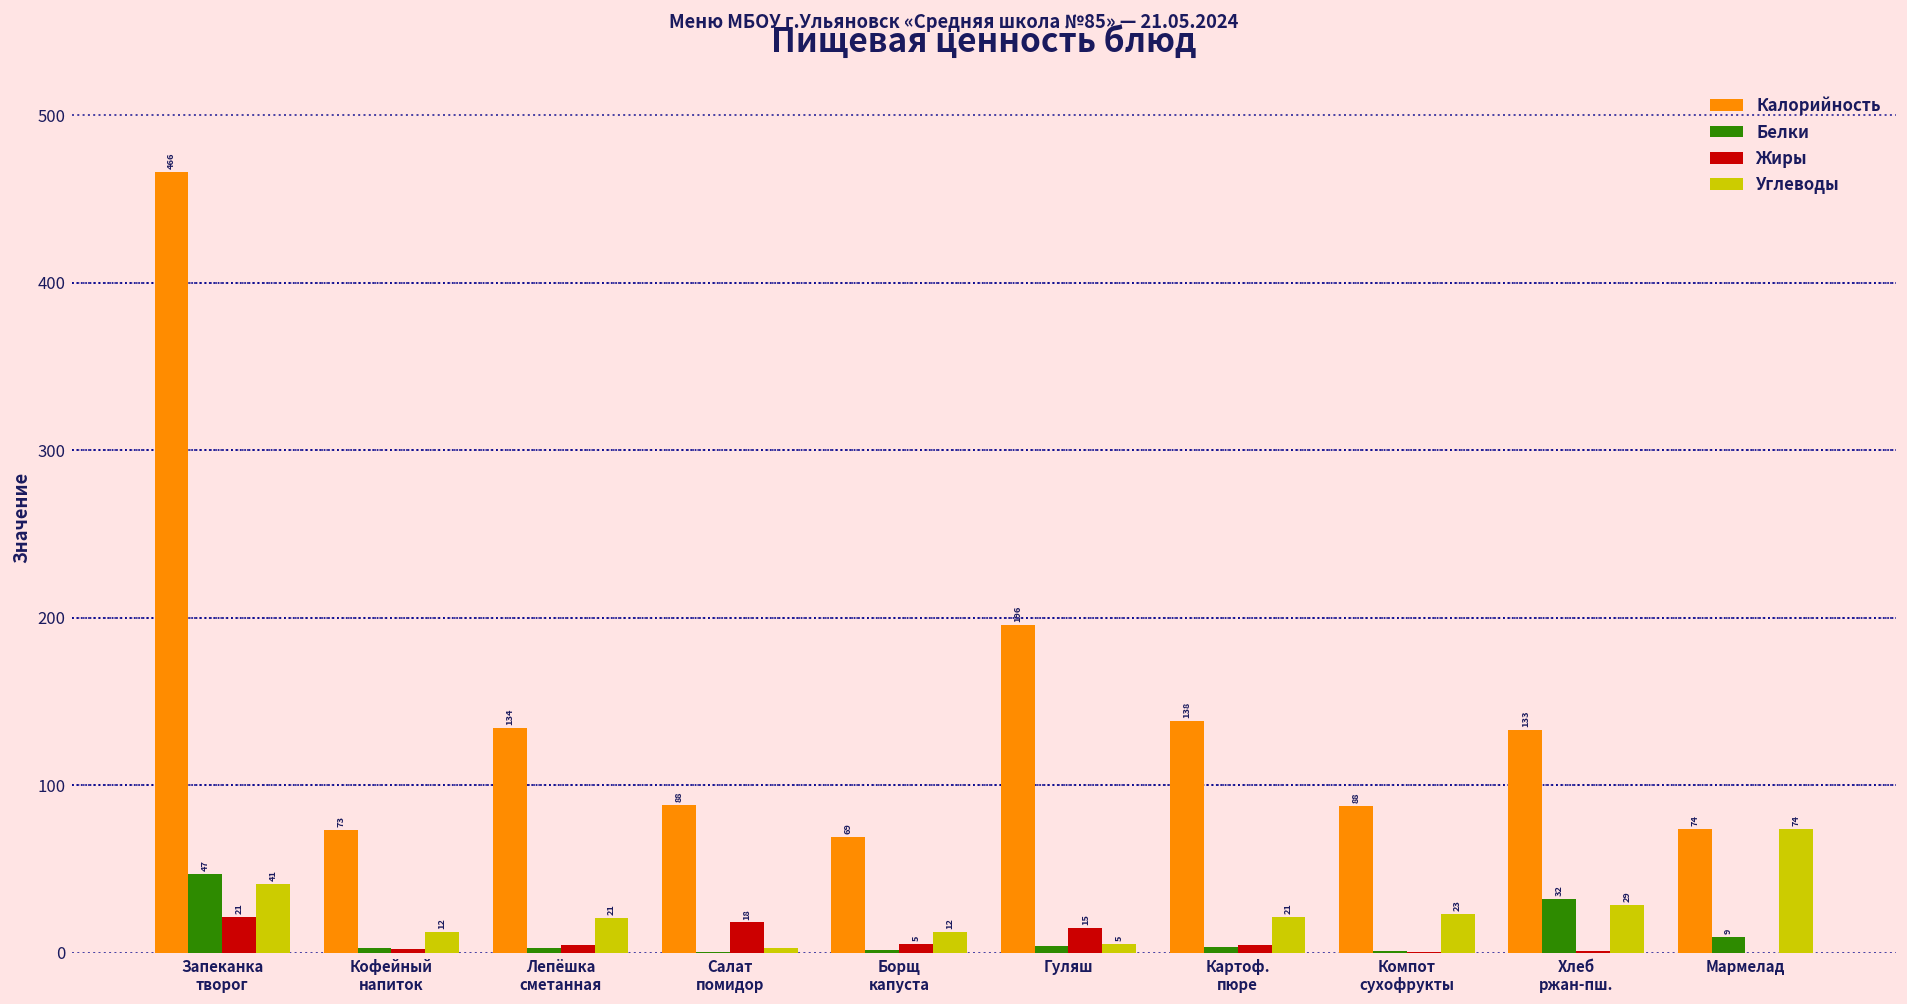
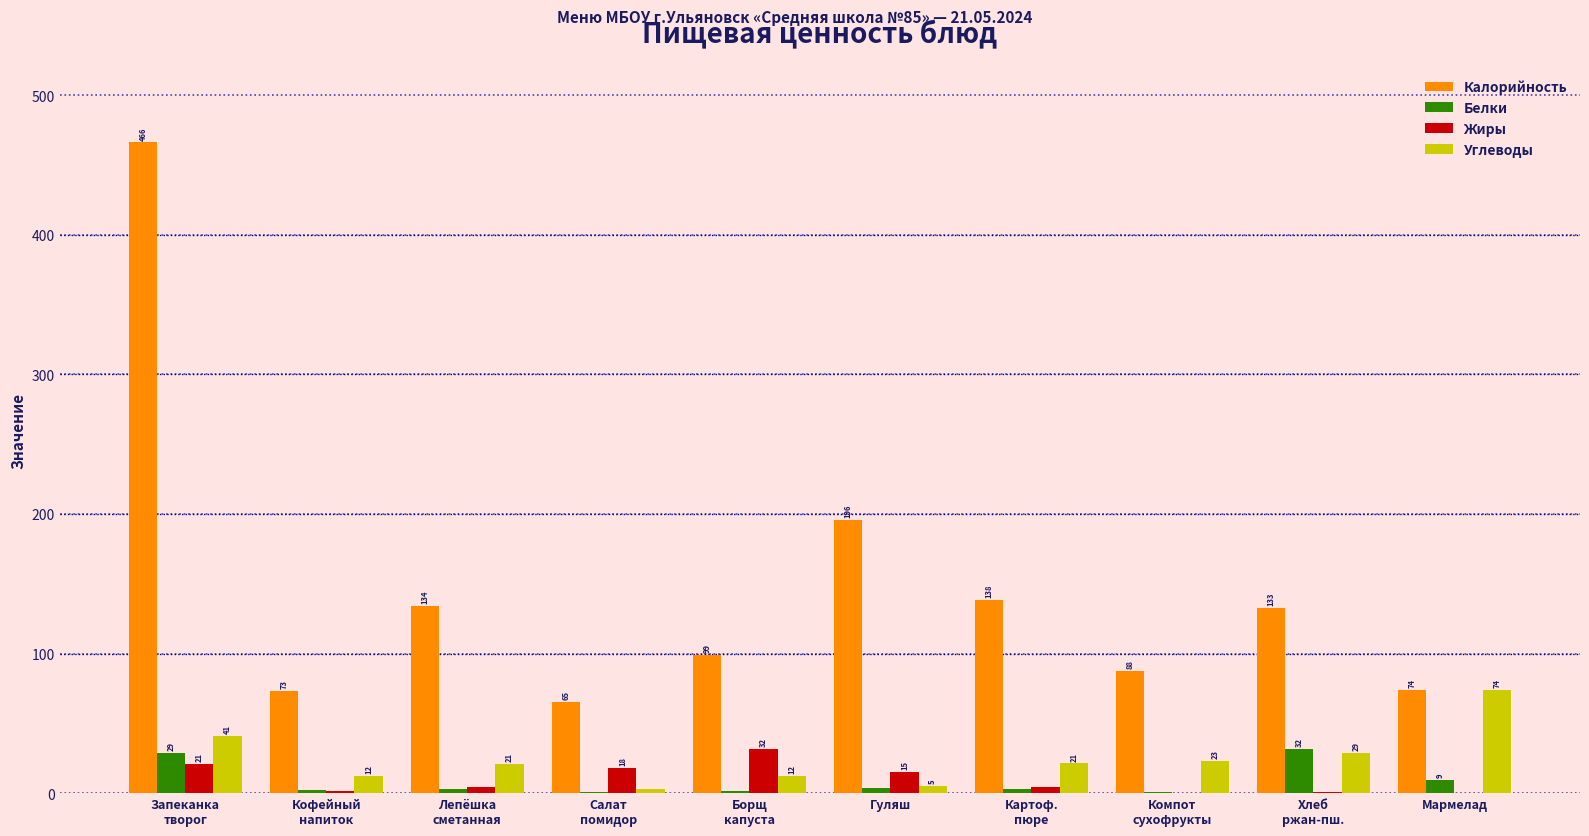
Белки, Запеканка творог: 47 -> 29
Калорийность, Салат помидор: 88 -> 65
Калорийность, Борщ капуста: 69 -> 99
Жиры, Борщ капуста: 5 -> 32
